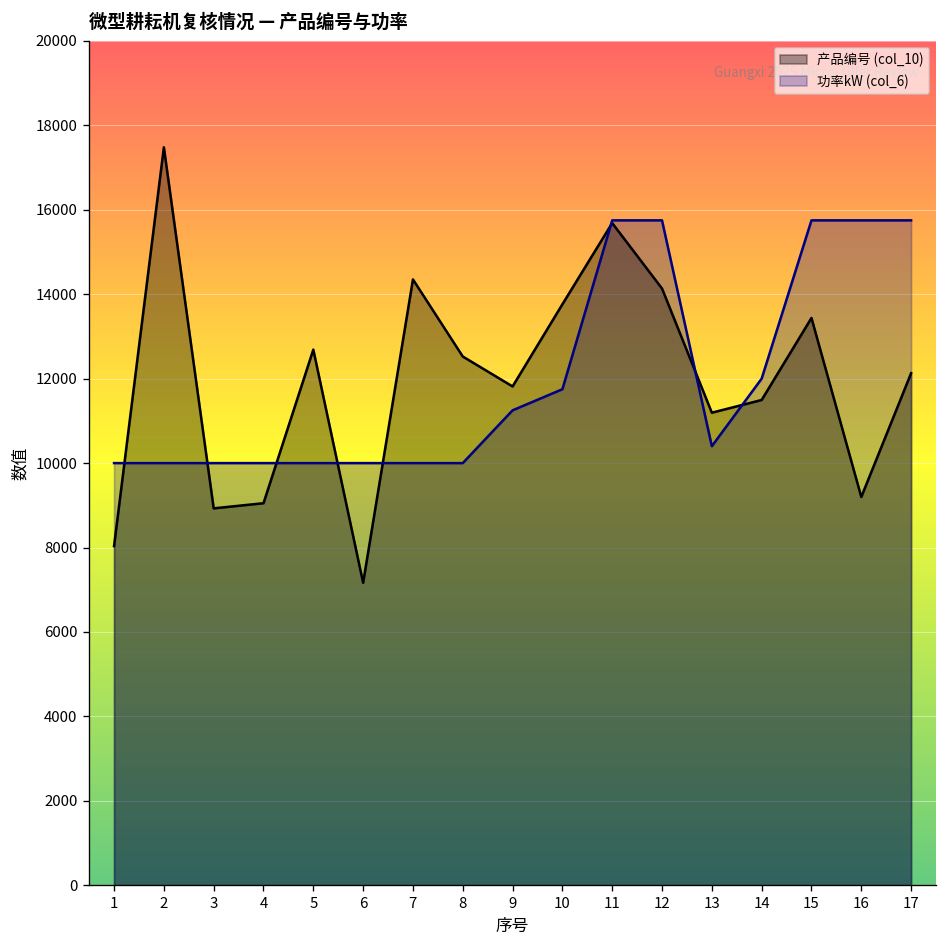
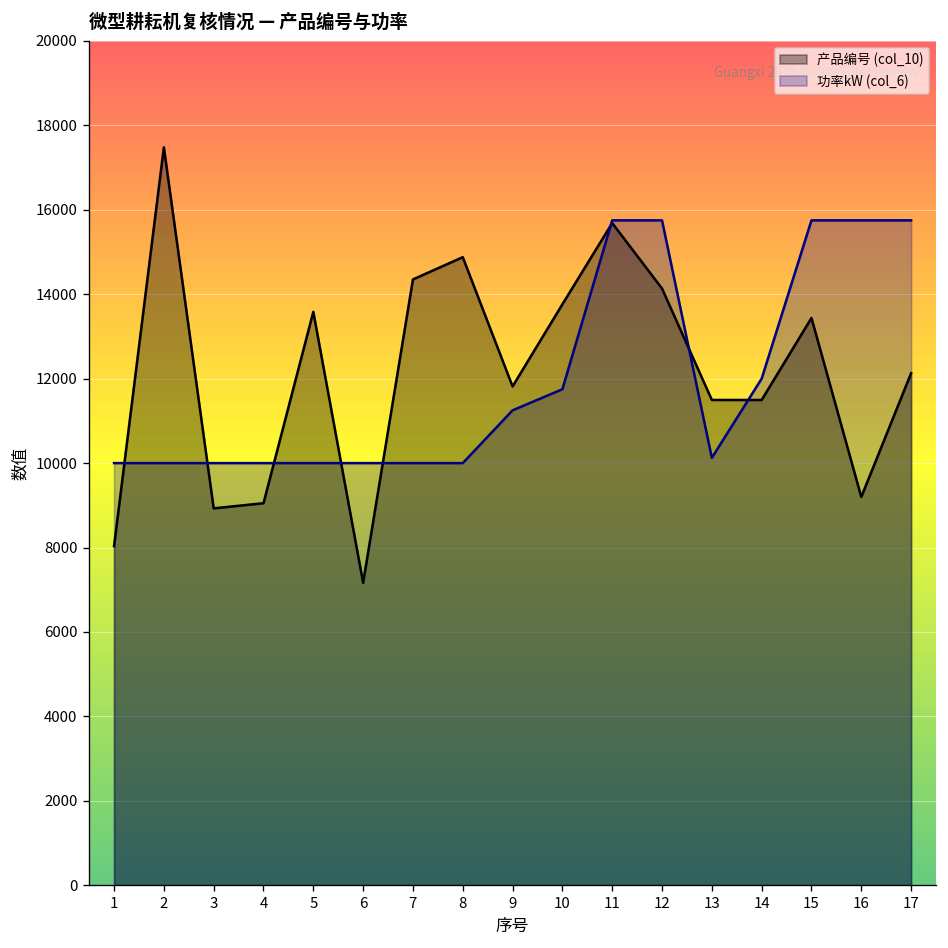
产品编号 (col_10), 5: 12700 -> 13600
产品编号 (col_10), 8: 12500 -> 14900
产品编号 (col_10), 13: 11200 -> 11500
功率kW (col_6), 13: 10400 -> 10100
